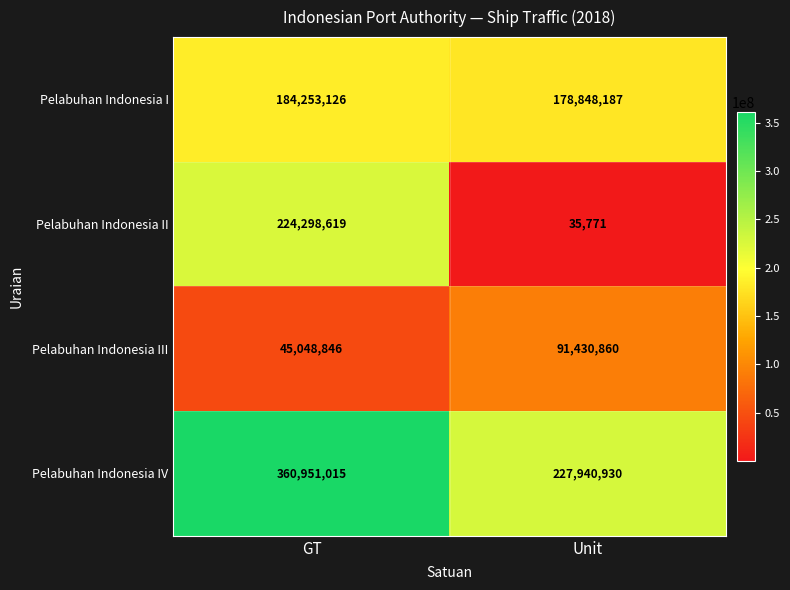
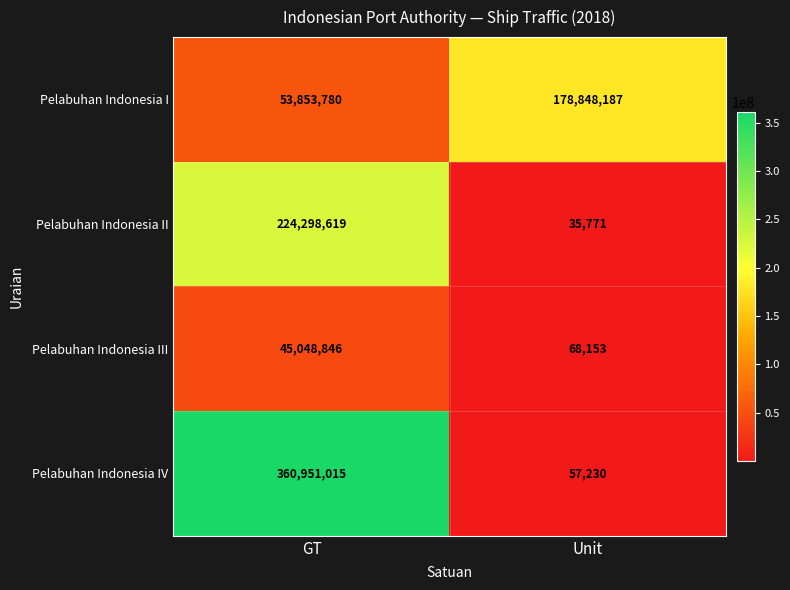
Pelabuhan Indonesia I, GT: 184,253,126 -> 53,853,780
Pelabuhan Indonesia III, Unit: 91,430,860 -> 68,153
Pelabuhan Indonesia IV, Unit: 227,940,930 -> 57,230
